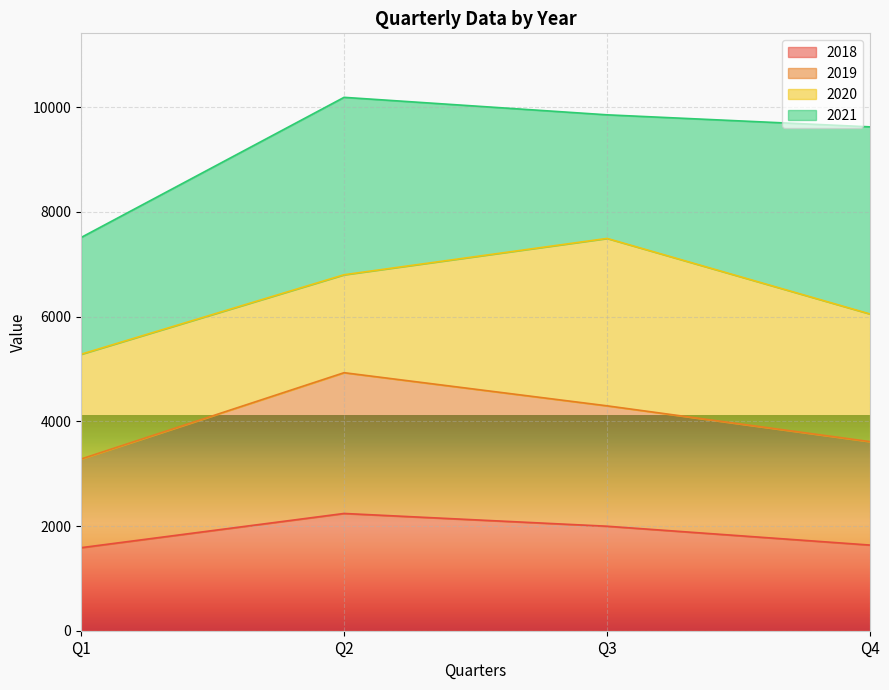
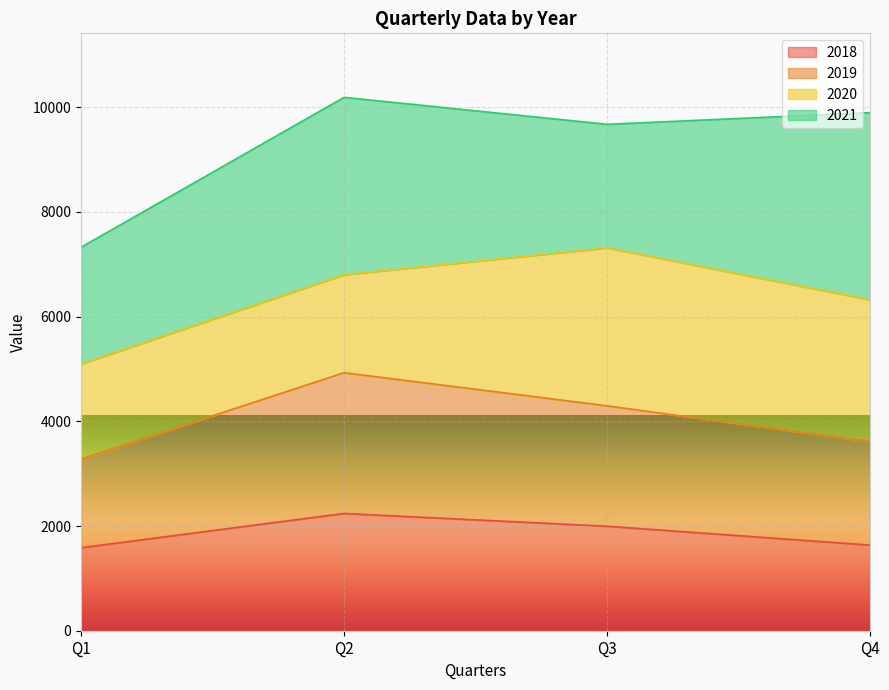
2020, Q1: 2000 -> 1800
2020, Q3: 3200 -> 3000
2020, Q4: 2400 -> 2700
